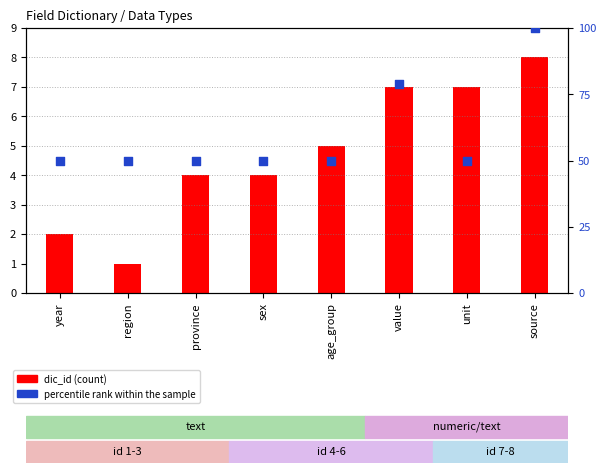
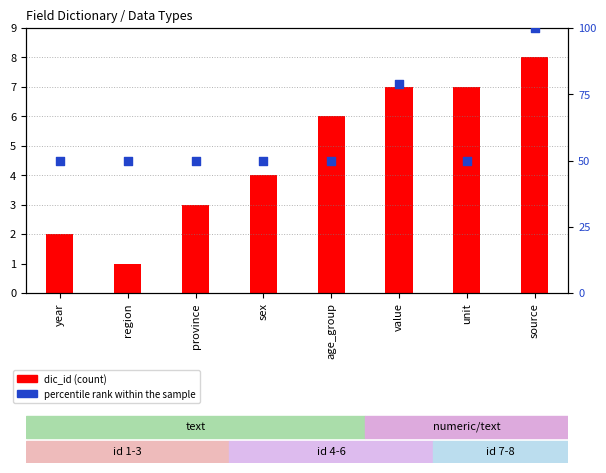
dic_id (count), province: 4 -> 3
dic_id (count), age_group: 5 -> 6
